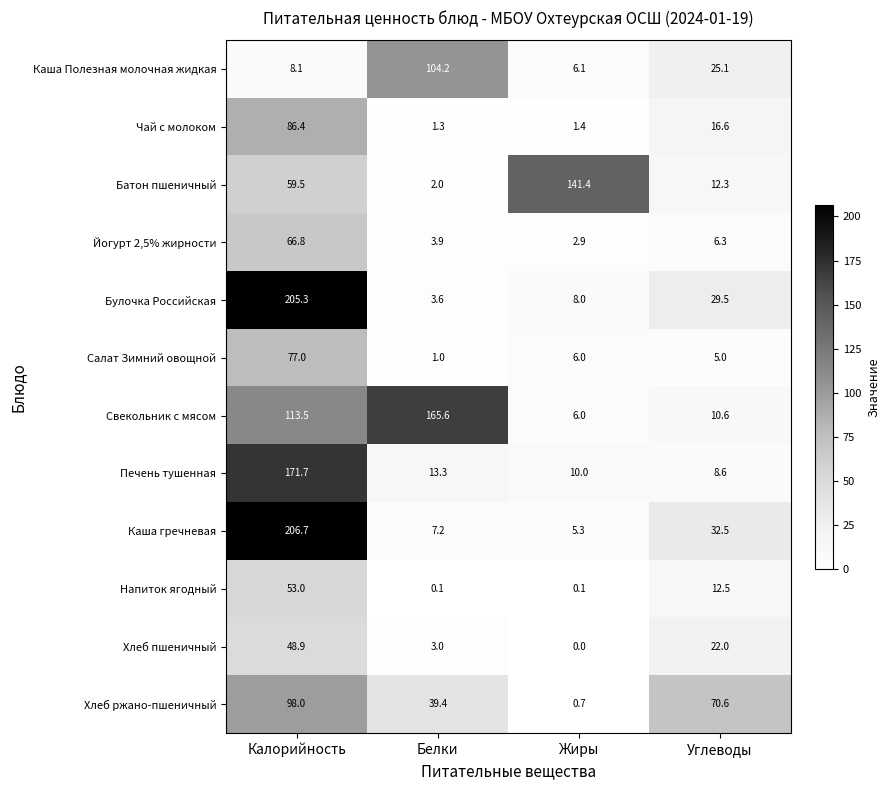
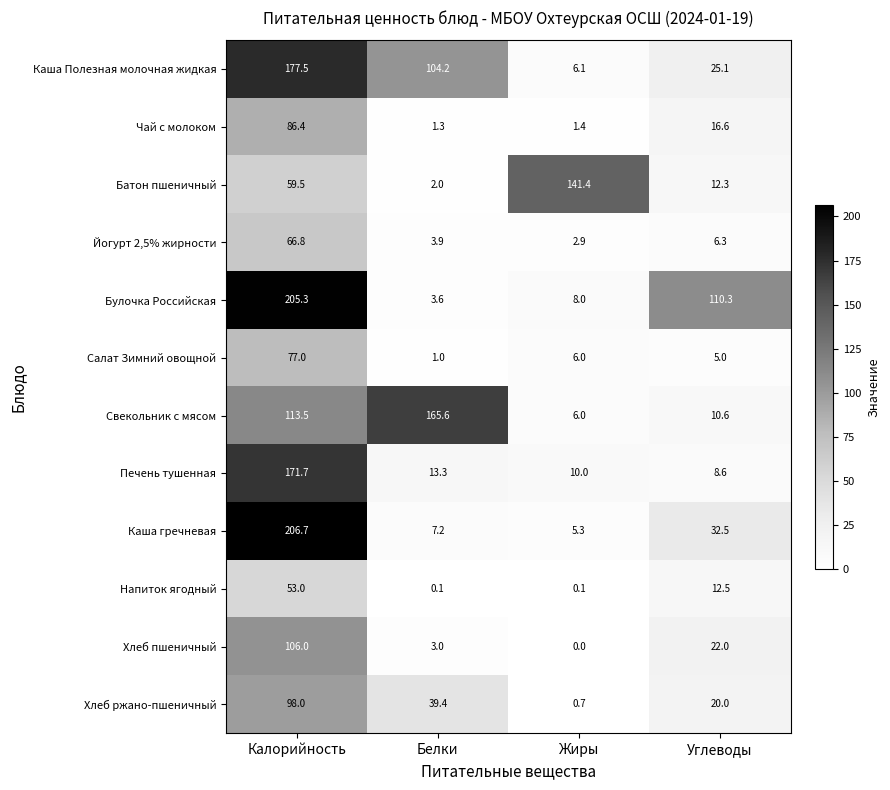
Каша Полезная молочная жидкая, Калорийность: 8.1 -> 177.5
Булочка Российская, Углеводы: 29.5 -> 110.3
Хлеб пшеничный, Калорийность: 48.9 -> 106.0
Хлеб ржано-пшеничный, Углеводы: 70.6 -> 20.0
